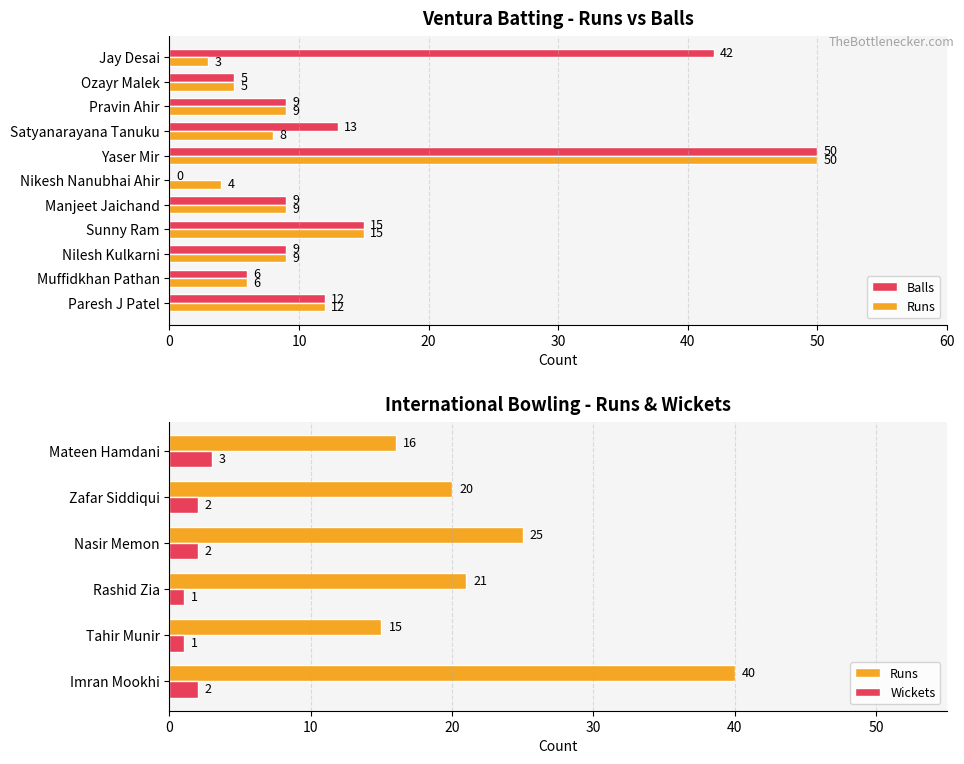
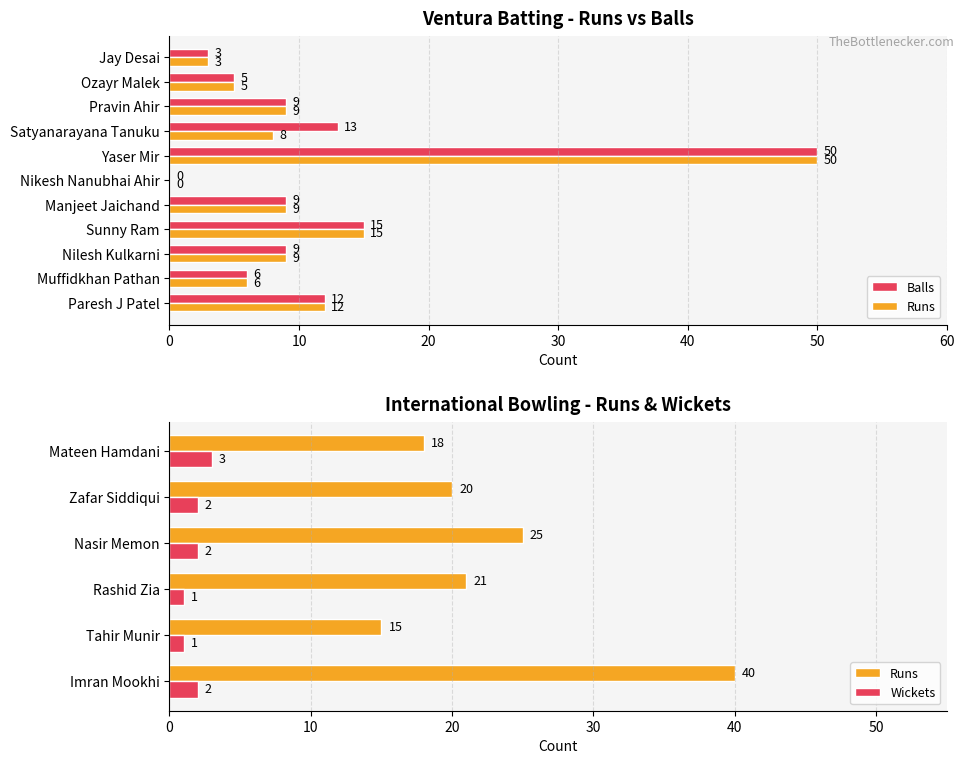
Ventura Batting - Runs vs Balls, Balls, Jay Desai: 42 -> 3
Ventura Batting - Runs vs Balls, Runs, Nikesh Nanubhai Ahir: 4 -> 0
International Bowling - Runs & Wickets, Runs, Mateen Hamdani: 16 -> 18
